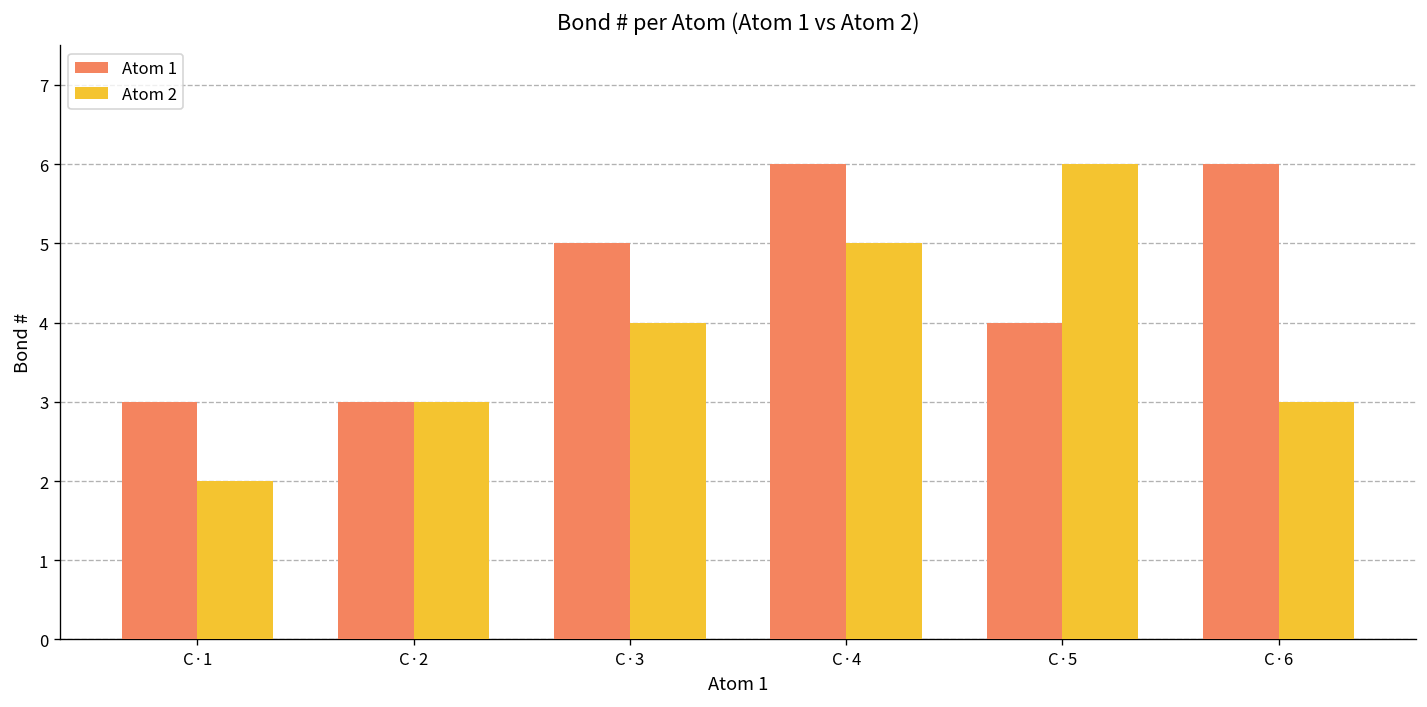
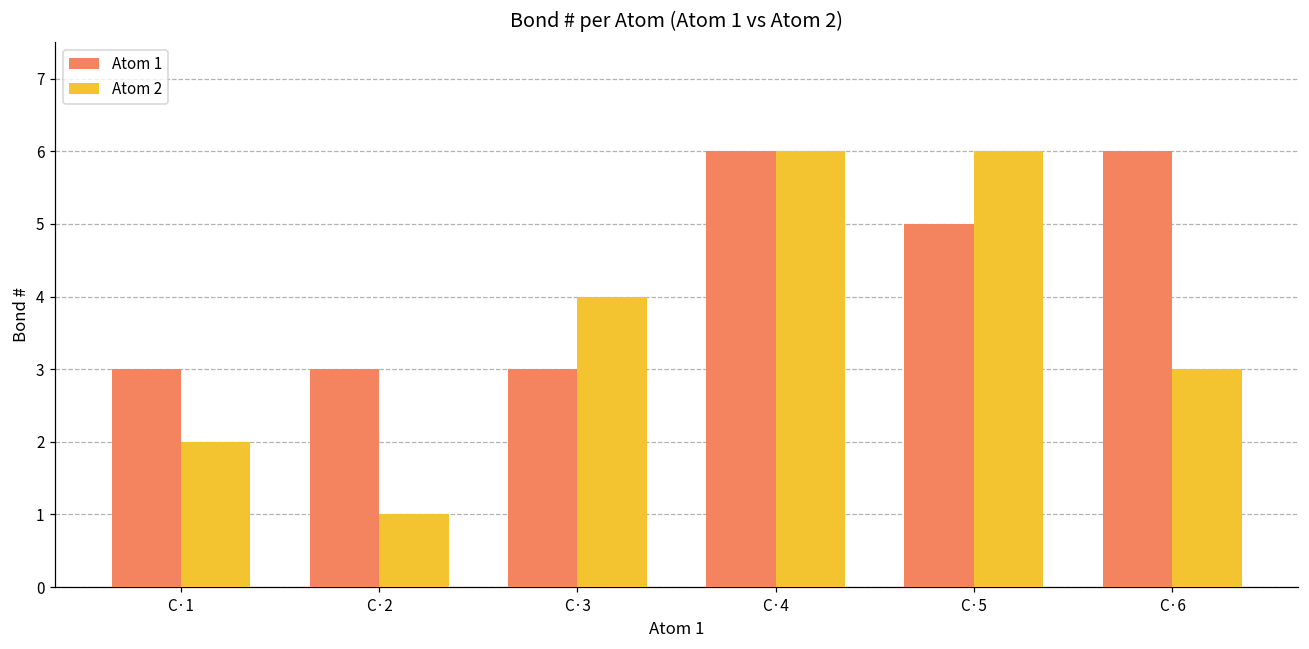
Atom 2, C·2: 3 -> 1
Atom 1, C·3: 5 -> 3
Atom 2, C·4: 5 -> 6
Atom 1, C·5: 4 -> 5
